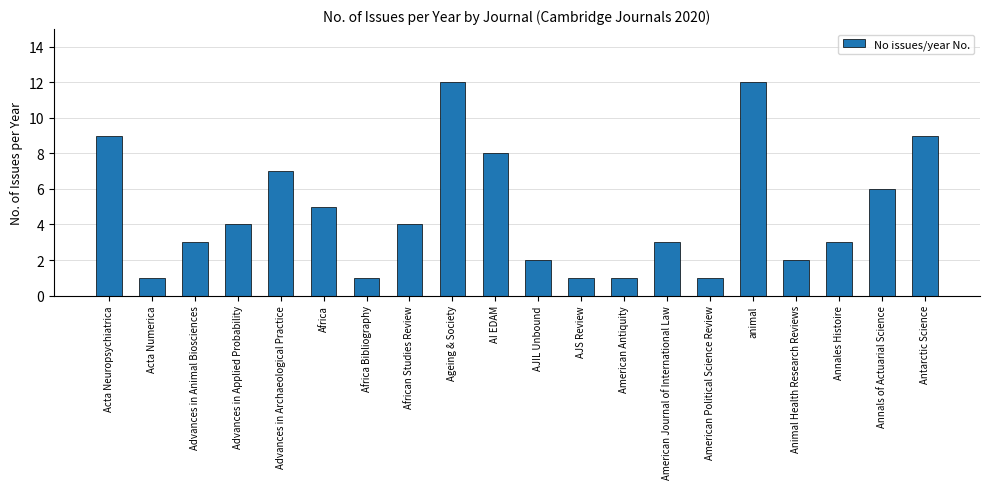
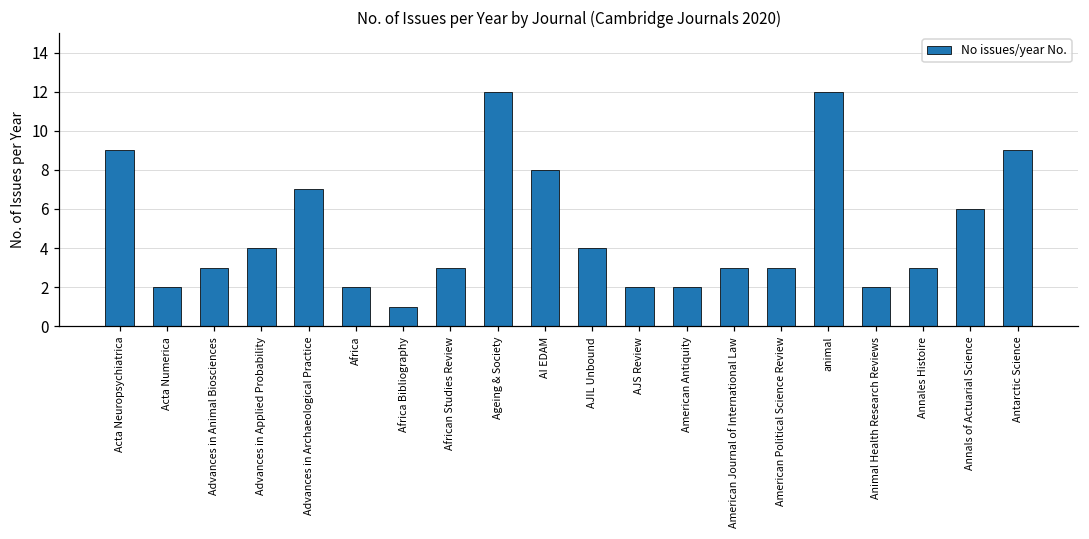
Acta Numerica: 1 -> 2
Africa: 5 -> 2
African Studies Review: 4 -> 3
AJIL Unbound: 2 -> 4
AJS Review: 1 -> 2
American Antiquity: 1 -> 2
American Political Science Review: 1 -> 3
